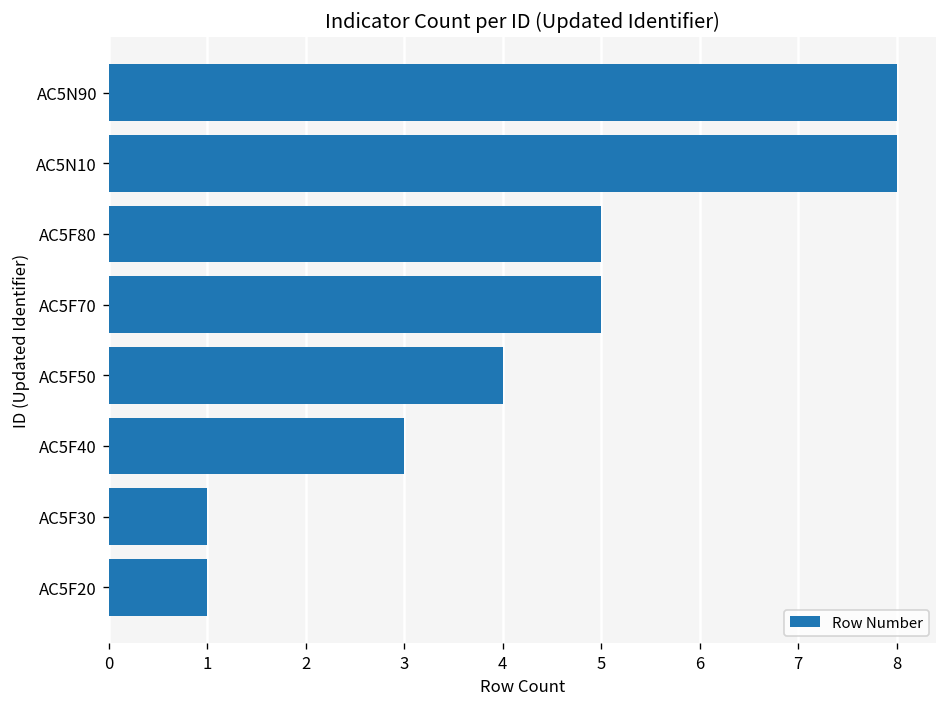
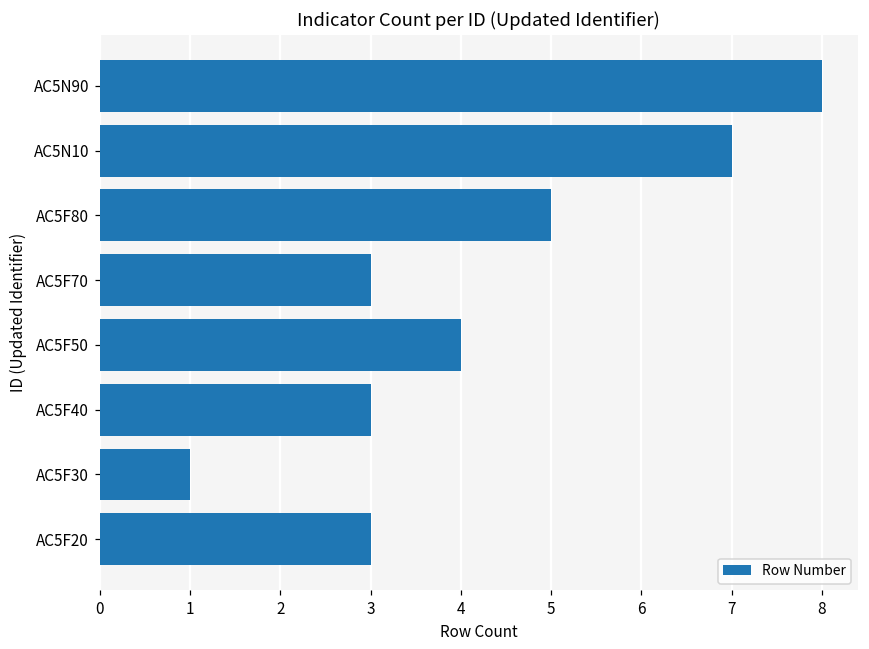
AC5N10: 8 -> 7
AC5F70: 5 -> 3
AC5F20: 1 -> 3
